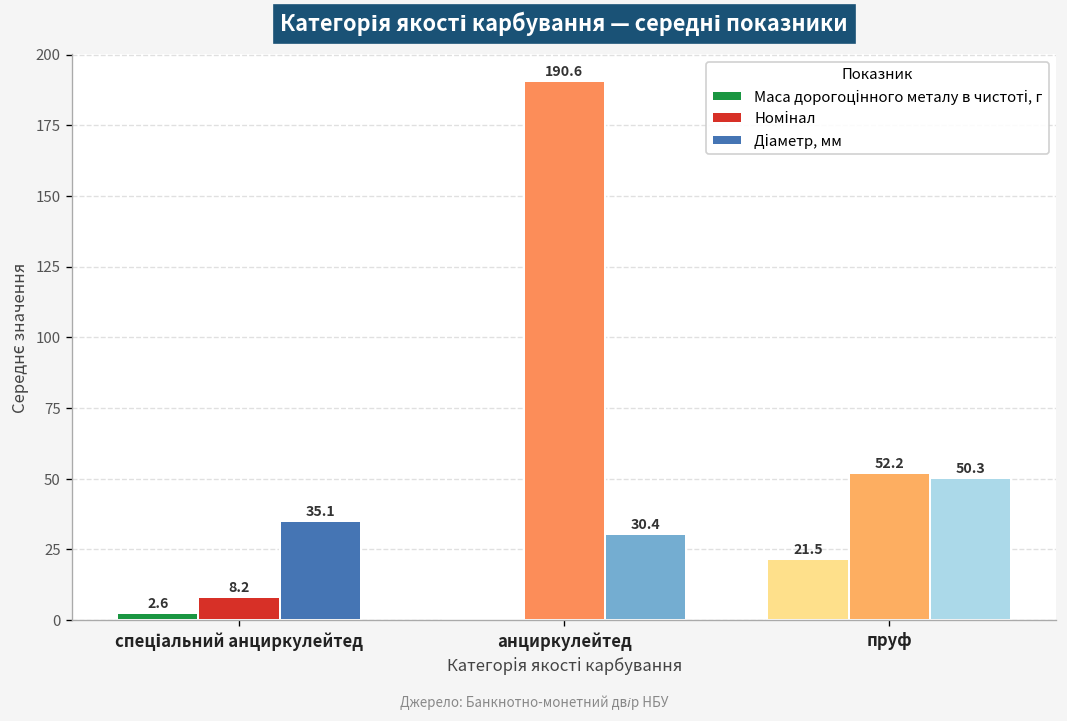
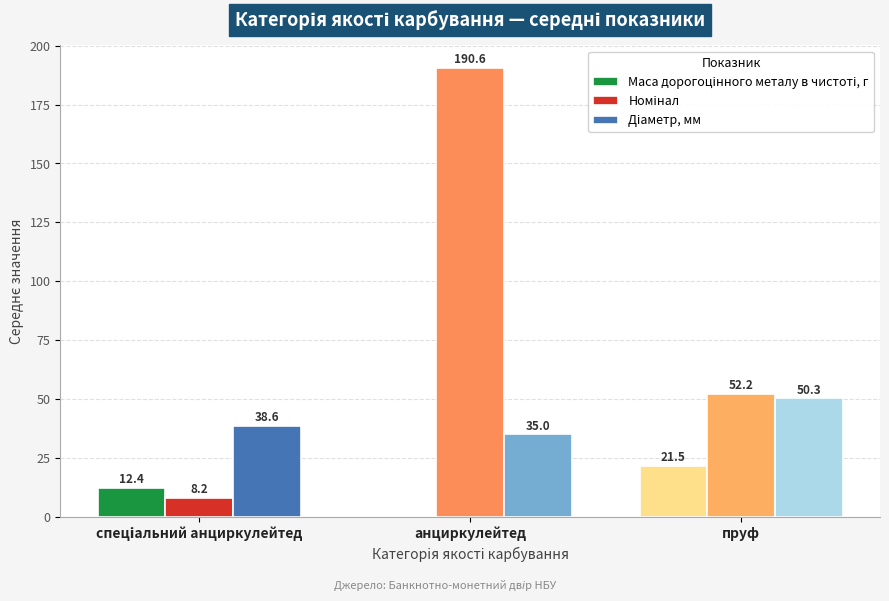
Маса дорогоцінного металу в чистоті, г, спеціальний анциркулейтед: 2.6 -> 12.4
Діаметр, мм, спеціальний анциркулейтед: 35.1 -> 38.6
Діаметр, мм, анциркулейтед: 30.4 -> 35.0
